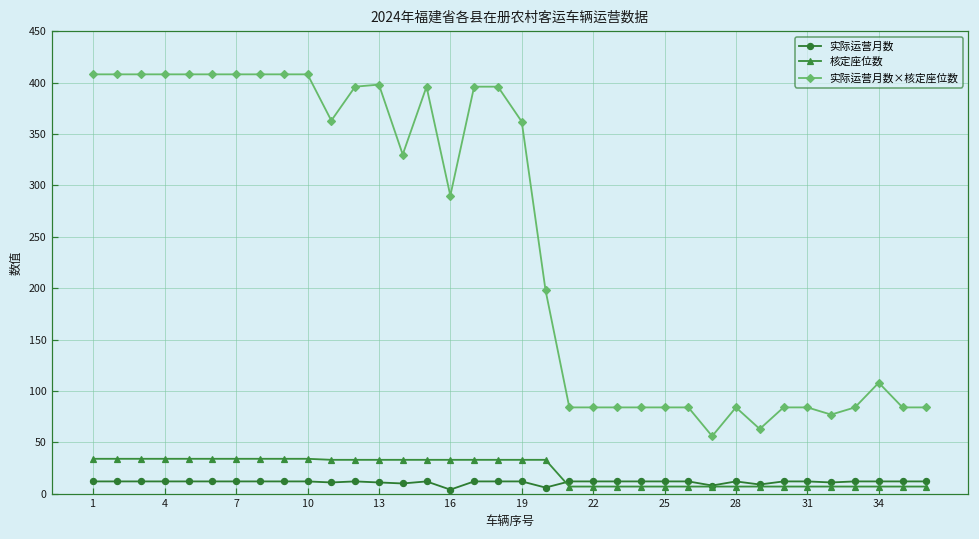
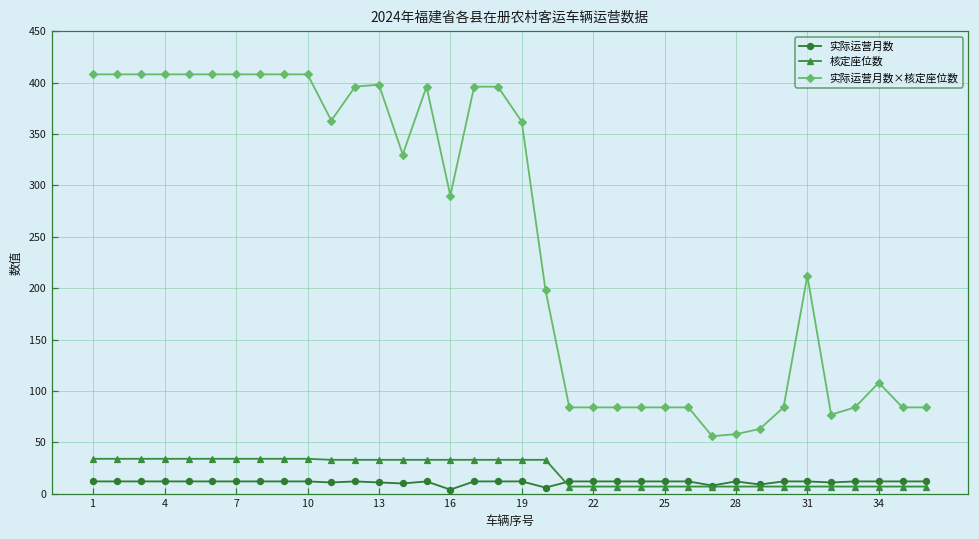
实际运营月数×核定座位数, 28: 80 -> 60
实际运营月数×核定座位数, 31: 80 -> 210
